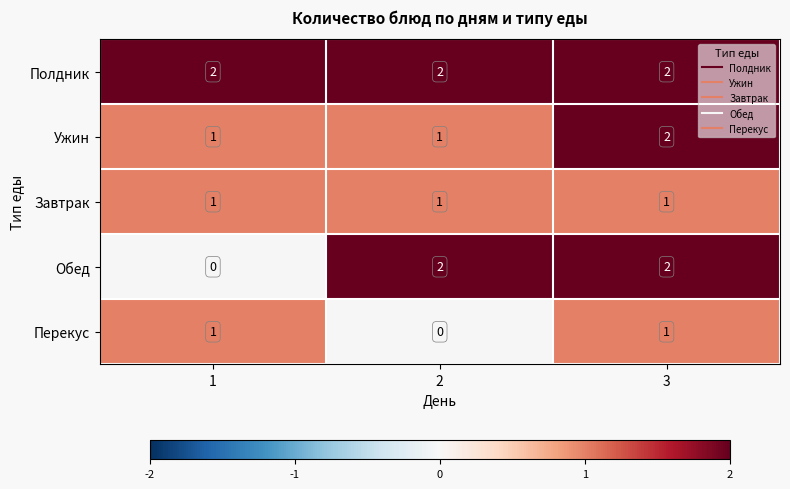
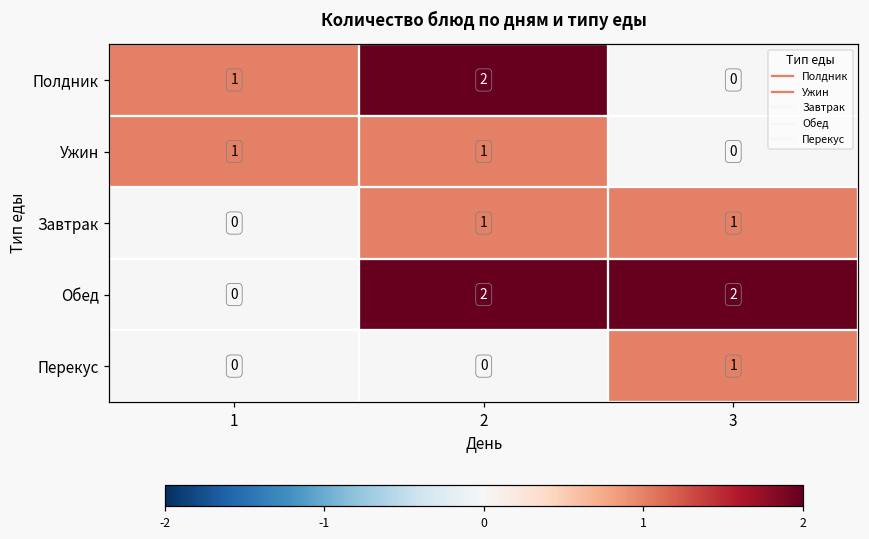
Полдник, 1: 2 -> 1
Полдник, 3: 2 -> 0
Ужин, 3: 2 -> 0
Завтрак, 1: 1 -> 0
Перекус, 1: 1 -> 0
